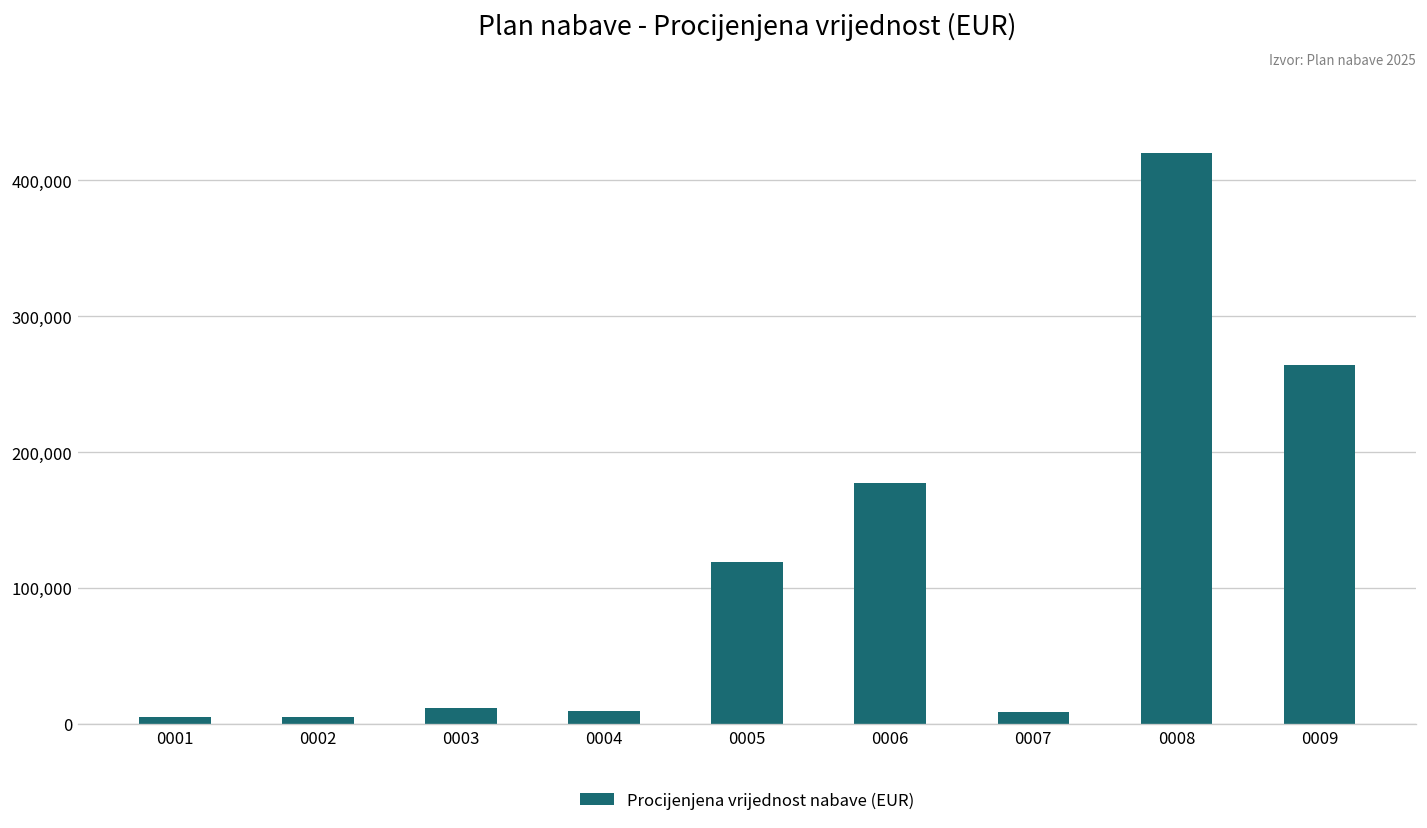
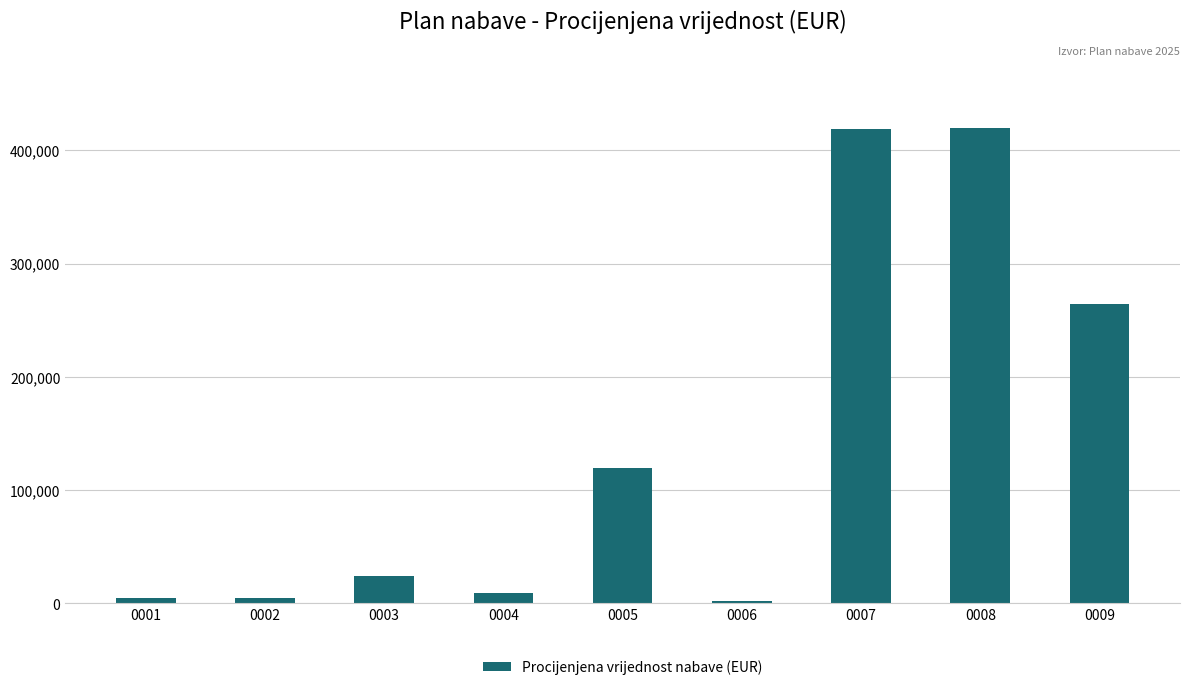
0003: 12,000 -> 24,000
0006: 177,000 -> 2,000
0007: 9,000 -> 419,000
